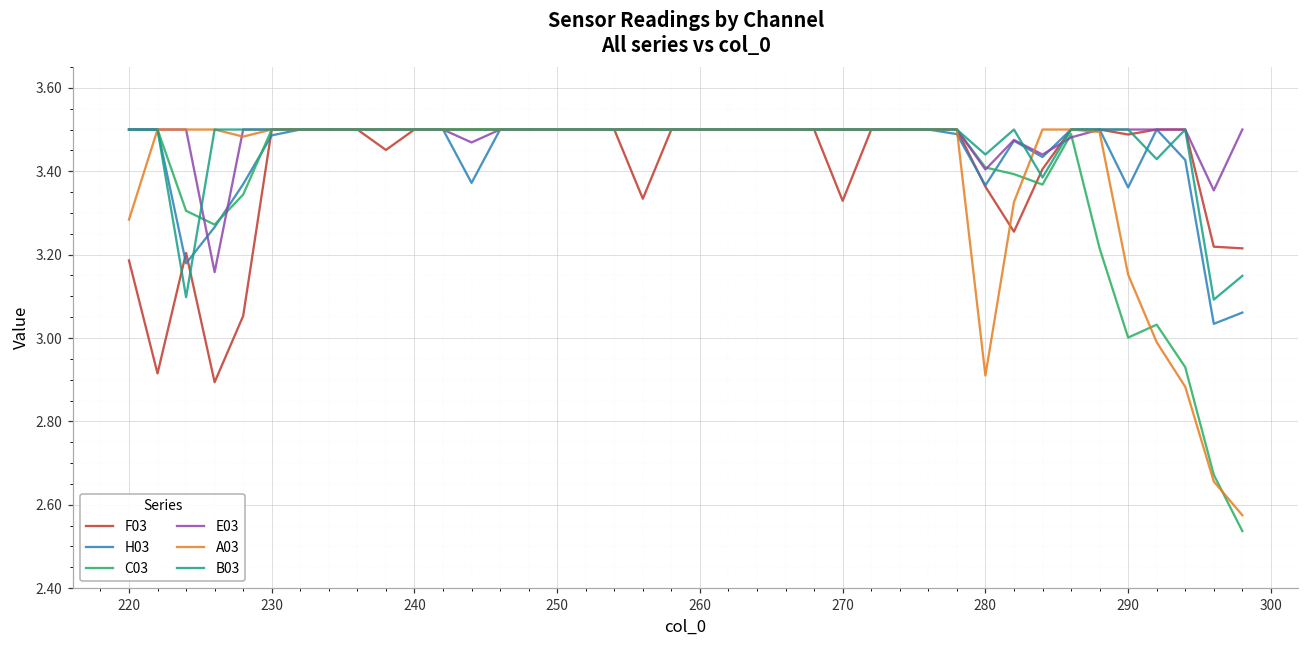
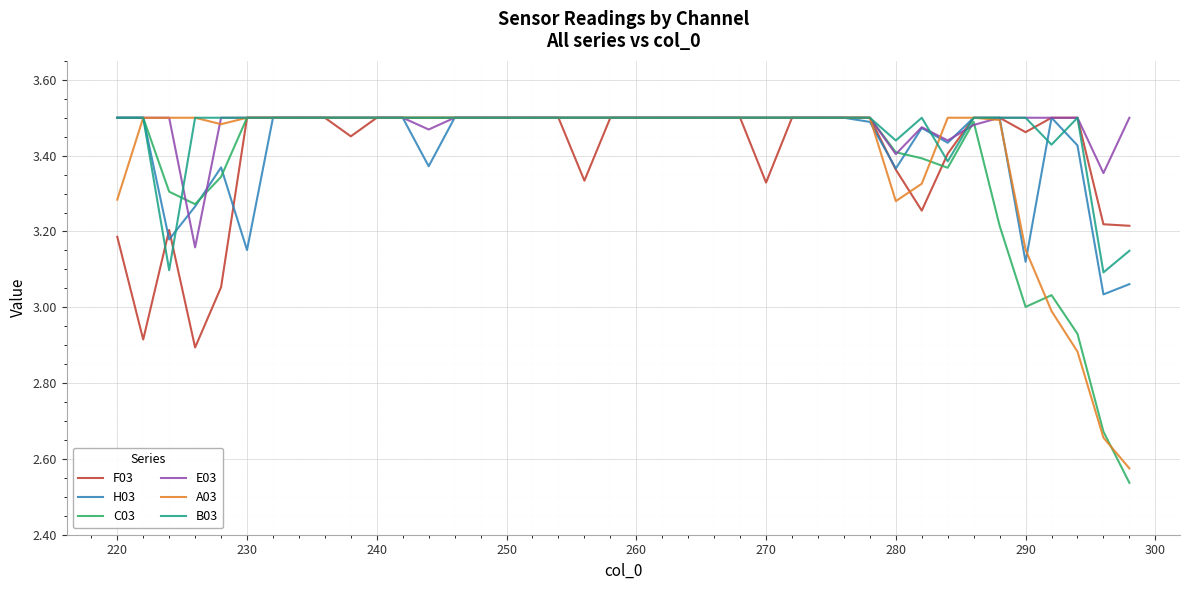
H03, 230: 3.49 -> 3.15
A03, 280: 2.91 -> 3.28
F03, 290: 3.49 -> 3.46
H03, 290: 3.36 -> 3.12
